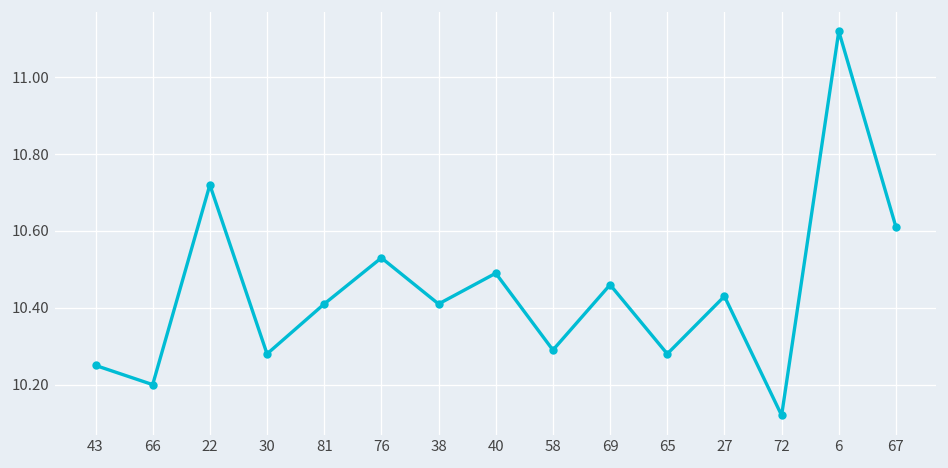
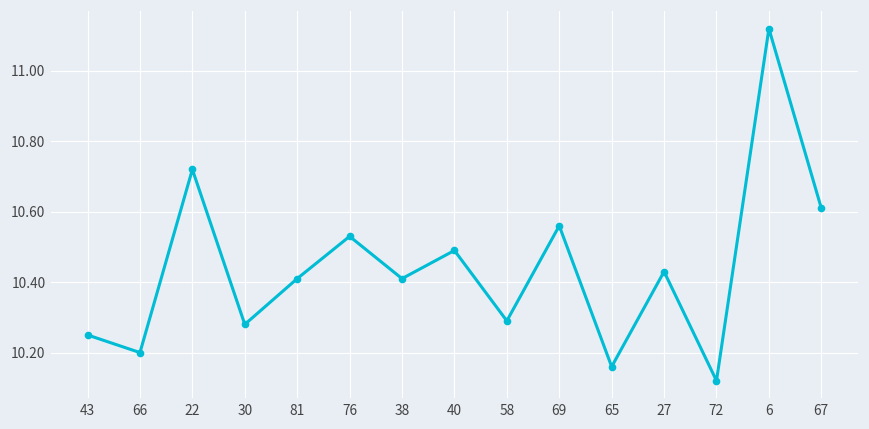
69: 10.46 -> 10.56
65: 10.28 -> 10.16
